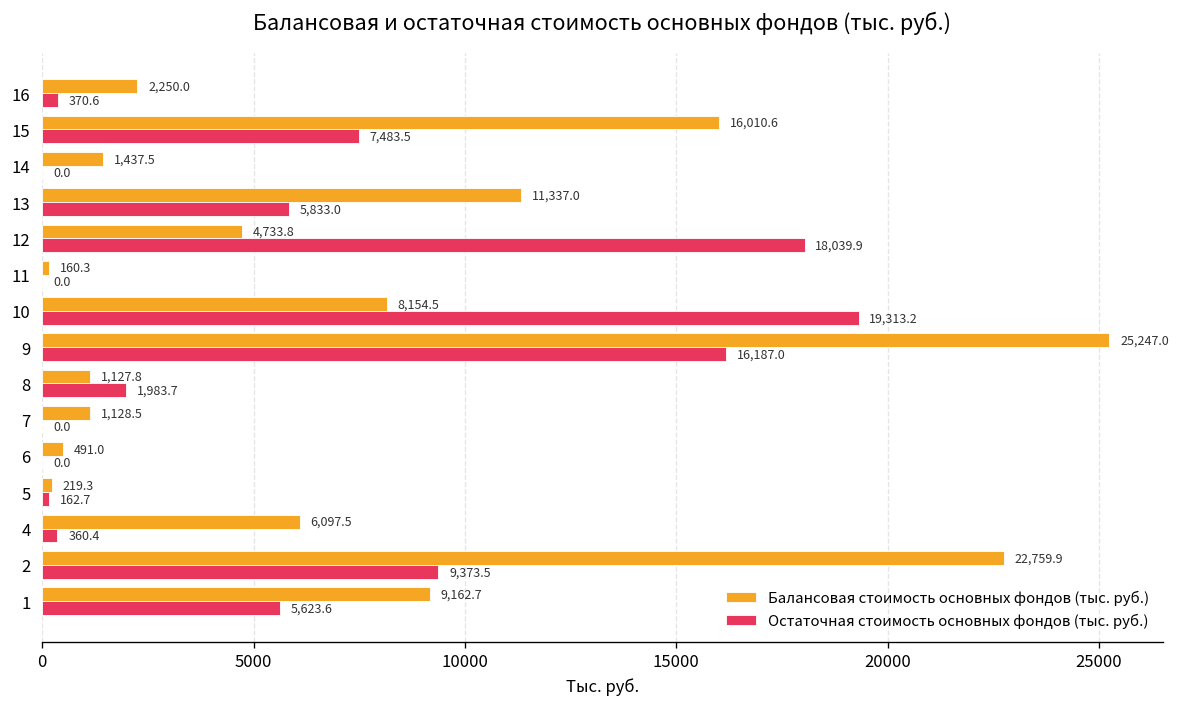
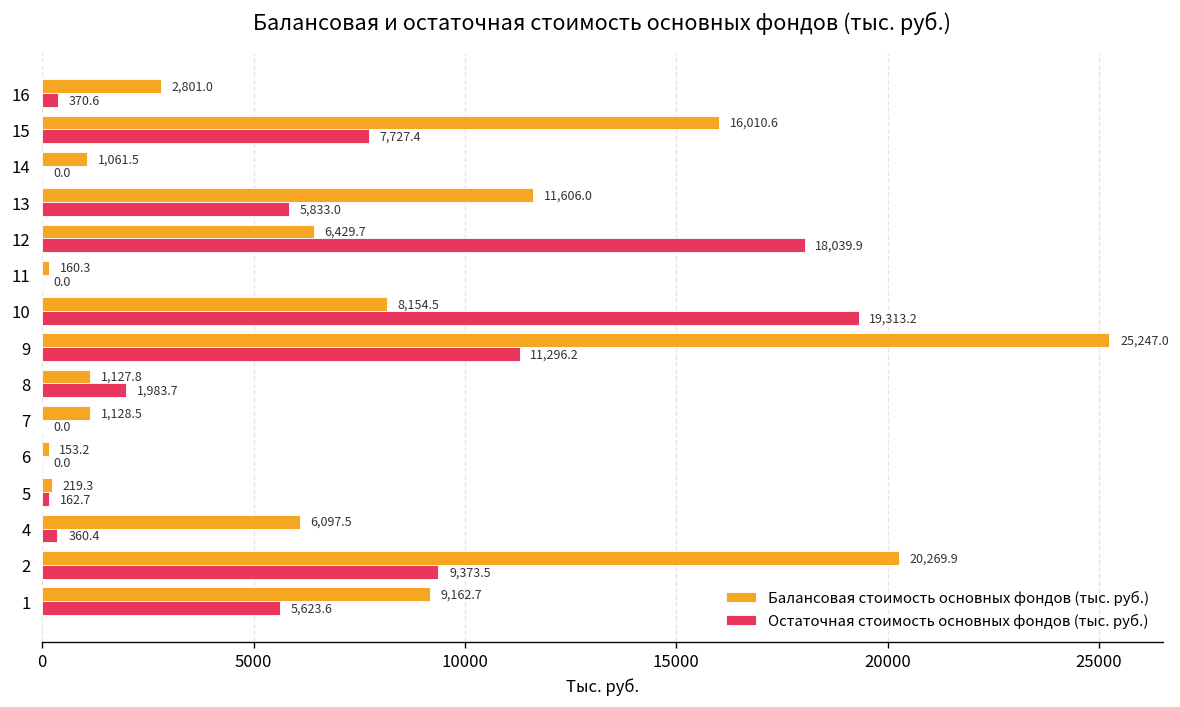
Балансовая стоимость основных фондов (тыс. руб.), 16: 2,250.0 -> 2,801.0
Остаточная стоимость основных фондов (тыс. руб.), 15: 7,483.5 -> 7,727.4
Балансовая стоимость основных фондов (тыс. руб.), 14: 1,437.5 -> 1,061.5
Балансовая стоимость основных фондов (тыс. руб.), 13: 11,337.0 -> 11,606.0
Балансовая стоимость основных фондов (тыс. руб.), 12: 4,733.8 -> 6,429.7
Остаточная стоимость основных фондов (тыс. руб.), 9: 16,187.0 -> 11,296.2
Балансовая стоимость основных фондов (тыс. руб.), 6: 491.0 -> 153.2
Балансовая стоимость основных фондов (тыс. руб.), 2: 22,759.9 -> 20,269.9
